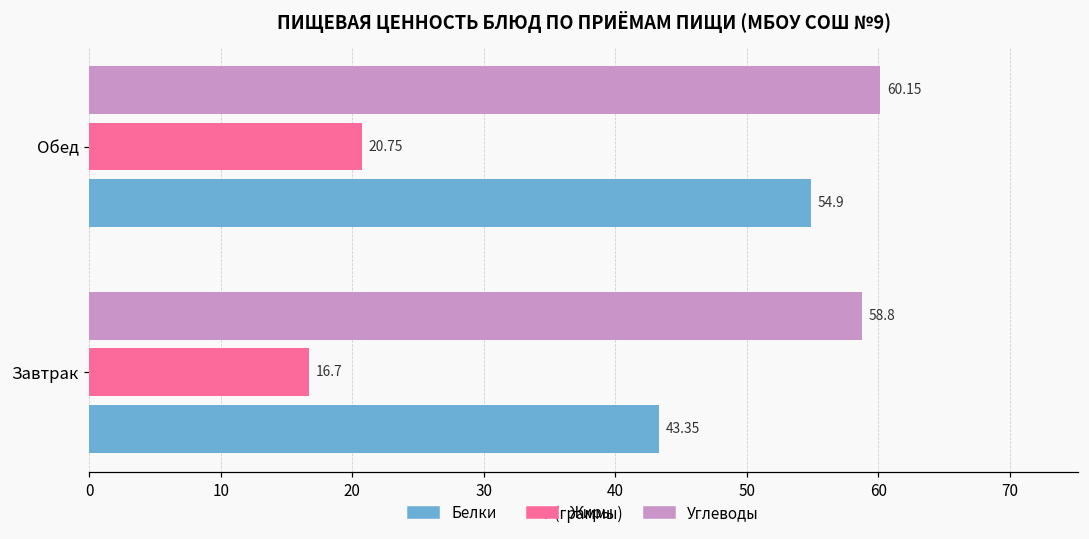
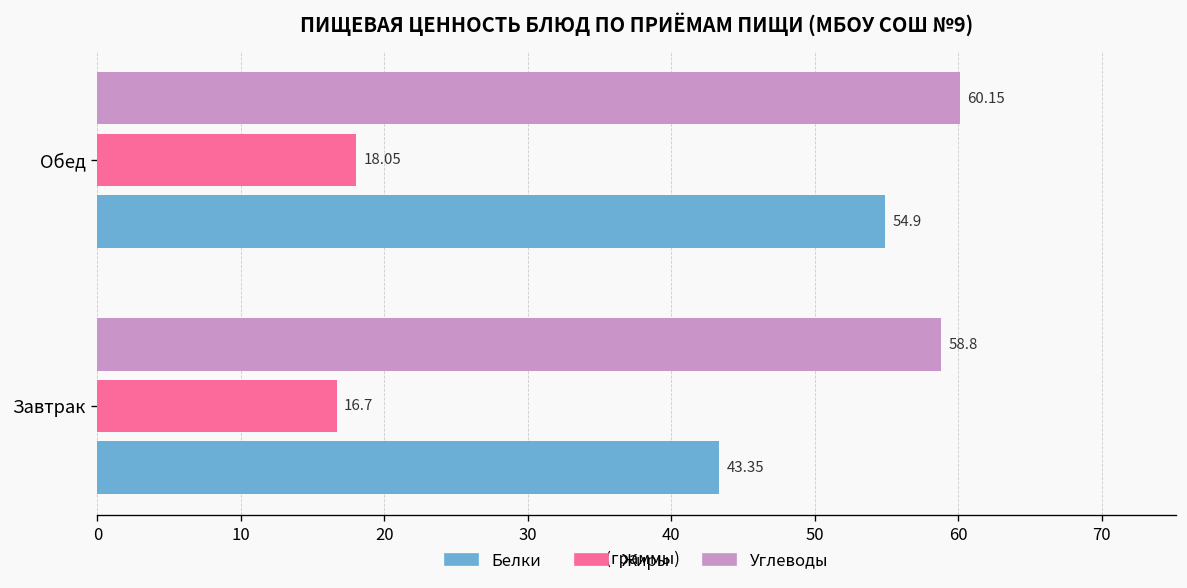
Жиры, Обед: 20.75 -> 18.05
